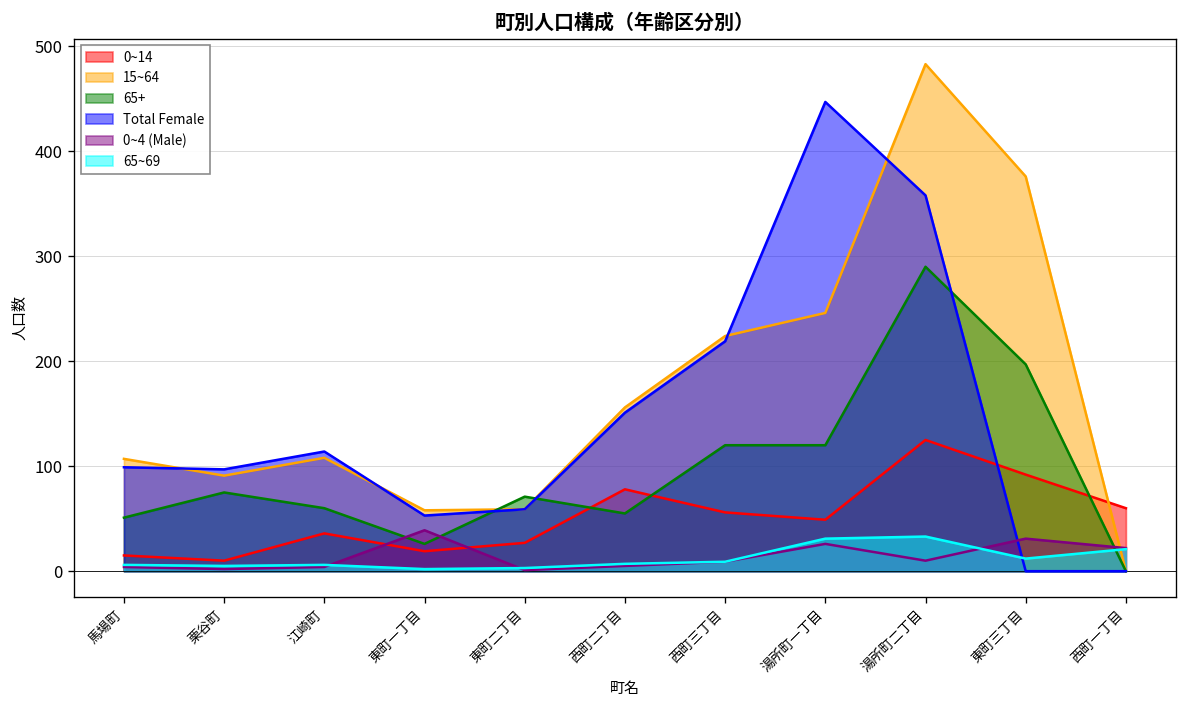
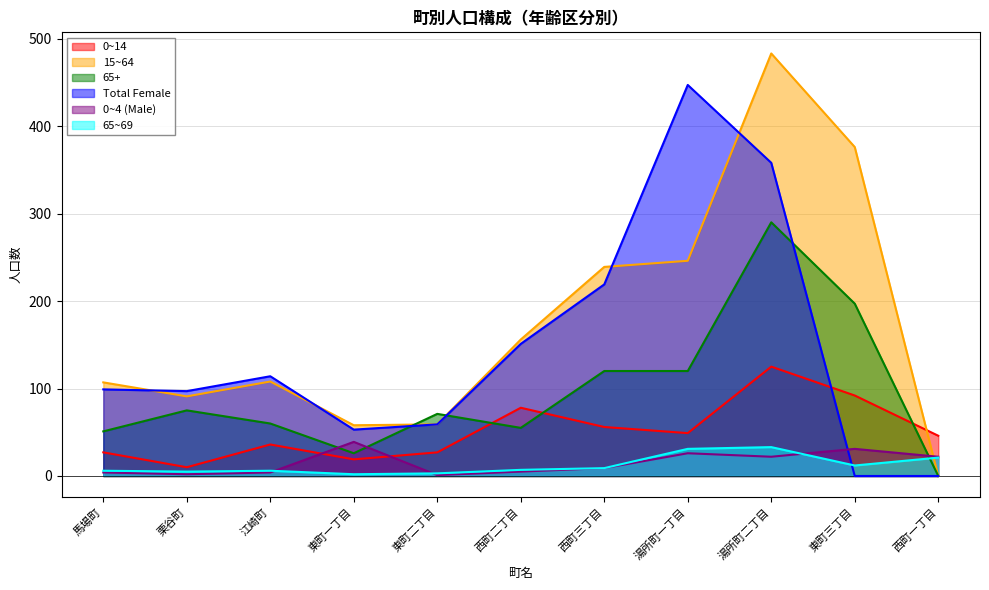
0~14, 馬場町: 20 -> 30
15~64, 西町三丁目: 220 -> 240
0~4 (Male), 湯所町二丁目: 10 -> 20
0~14, 西町一丁目: 60 -> 50
